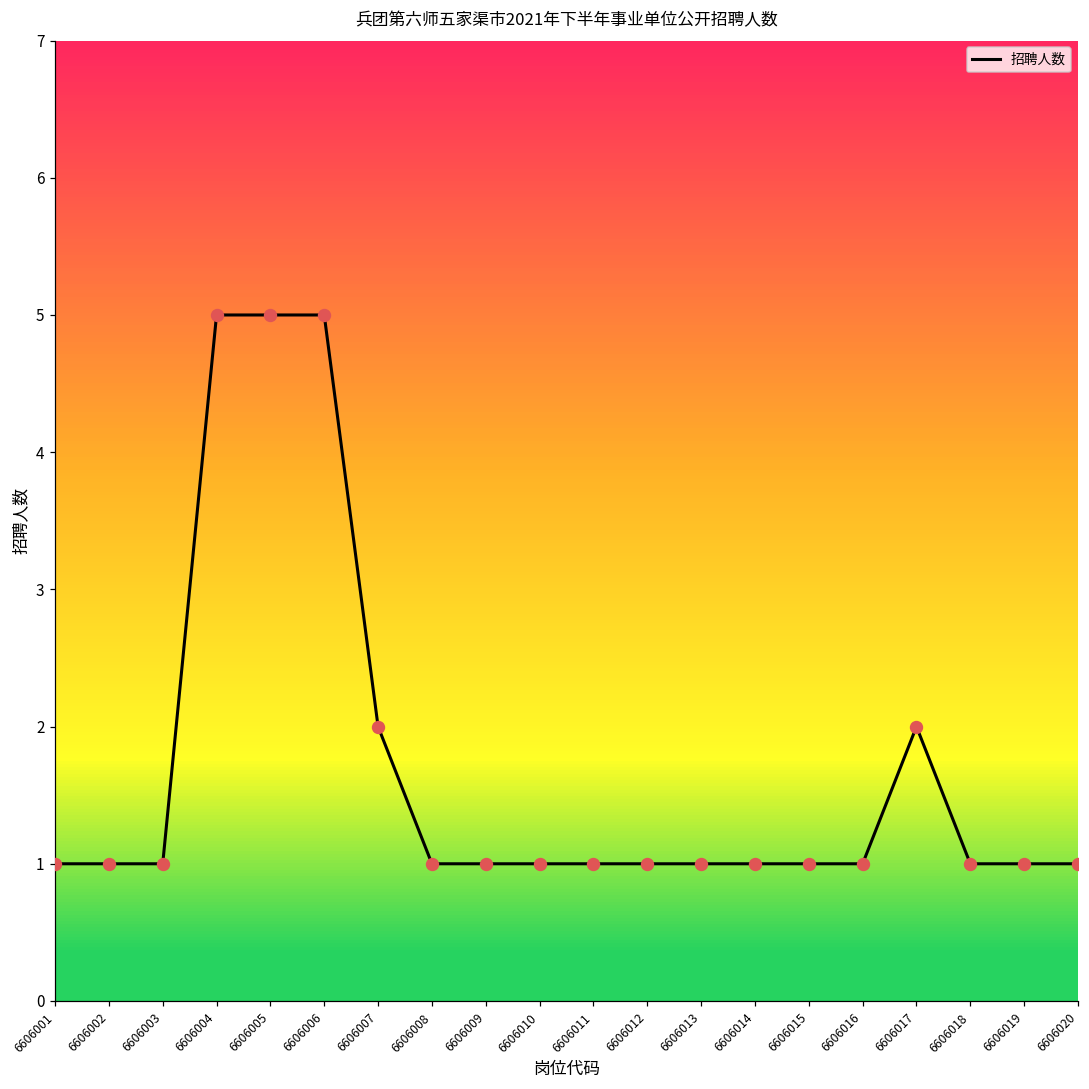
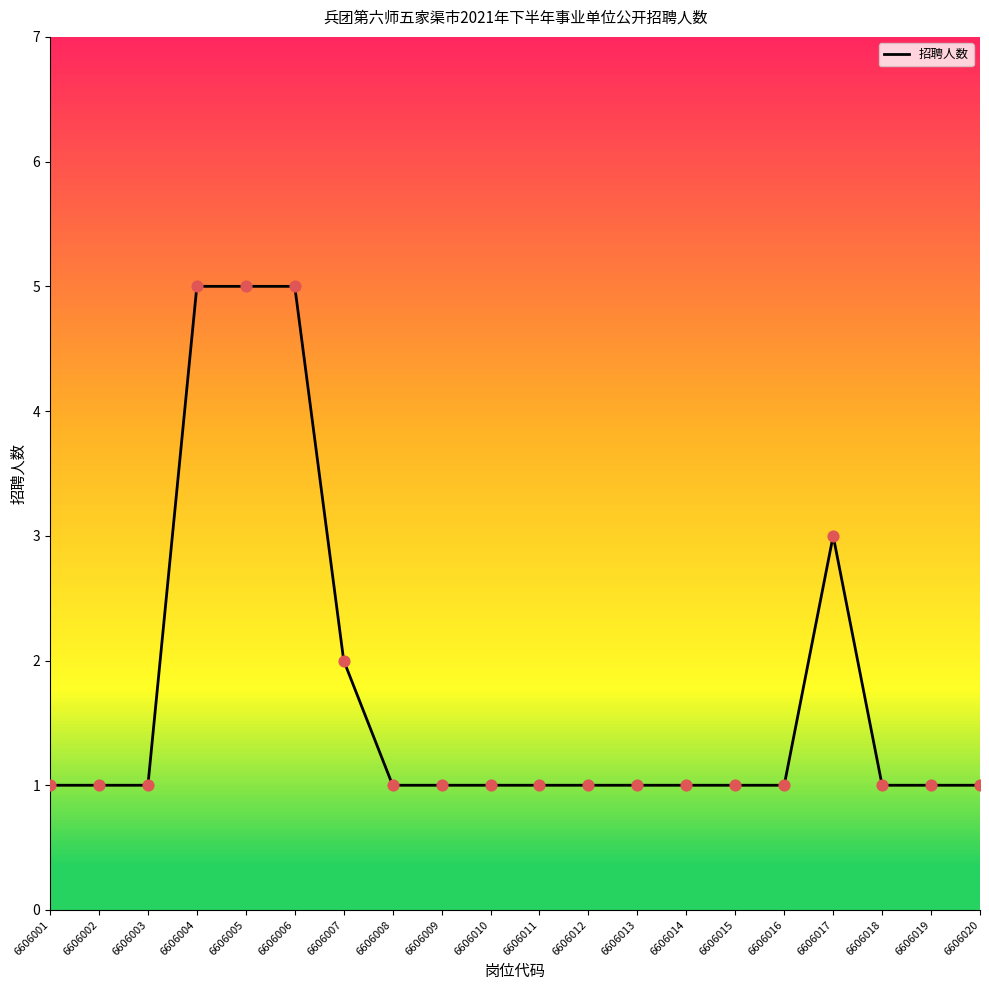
6606017: 2 -> 3
